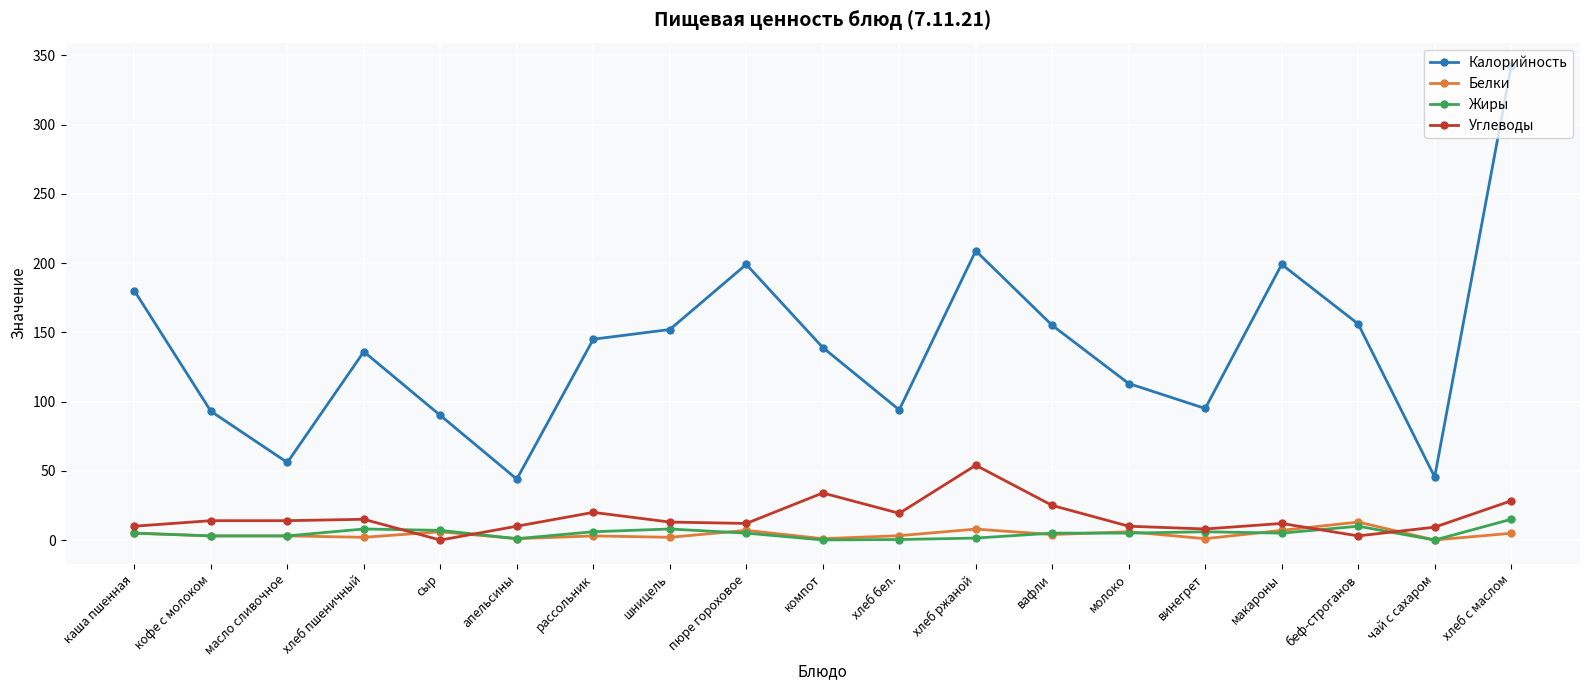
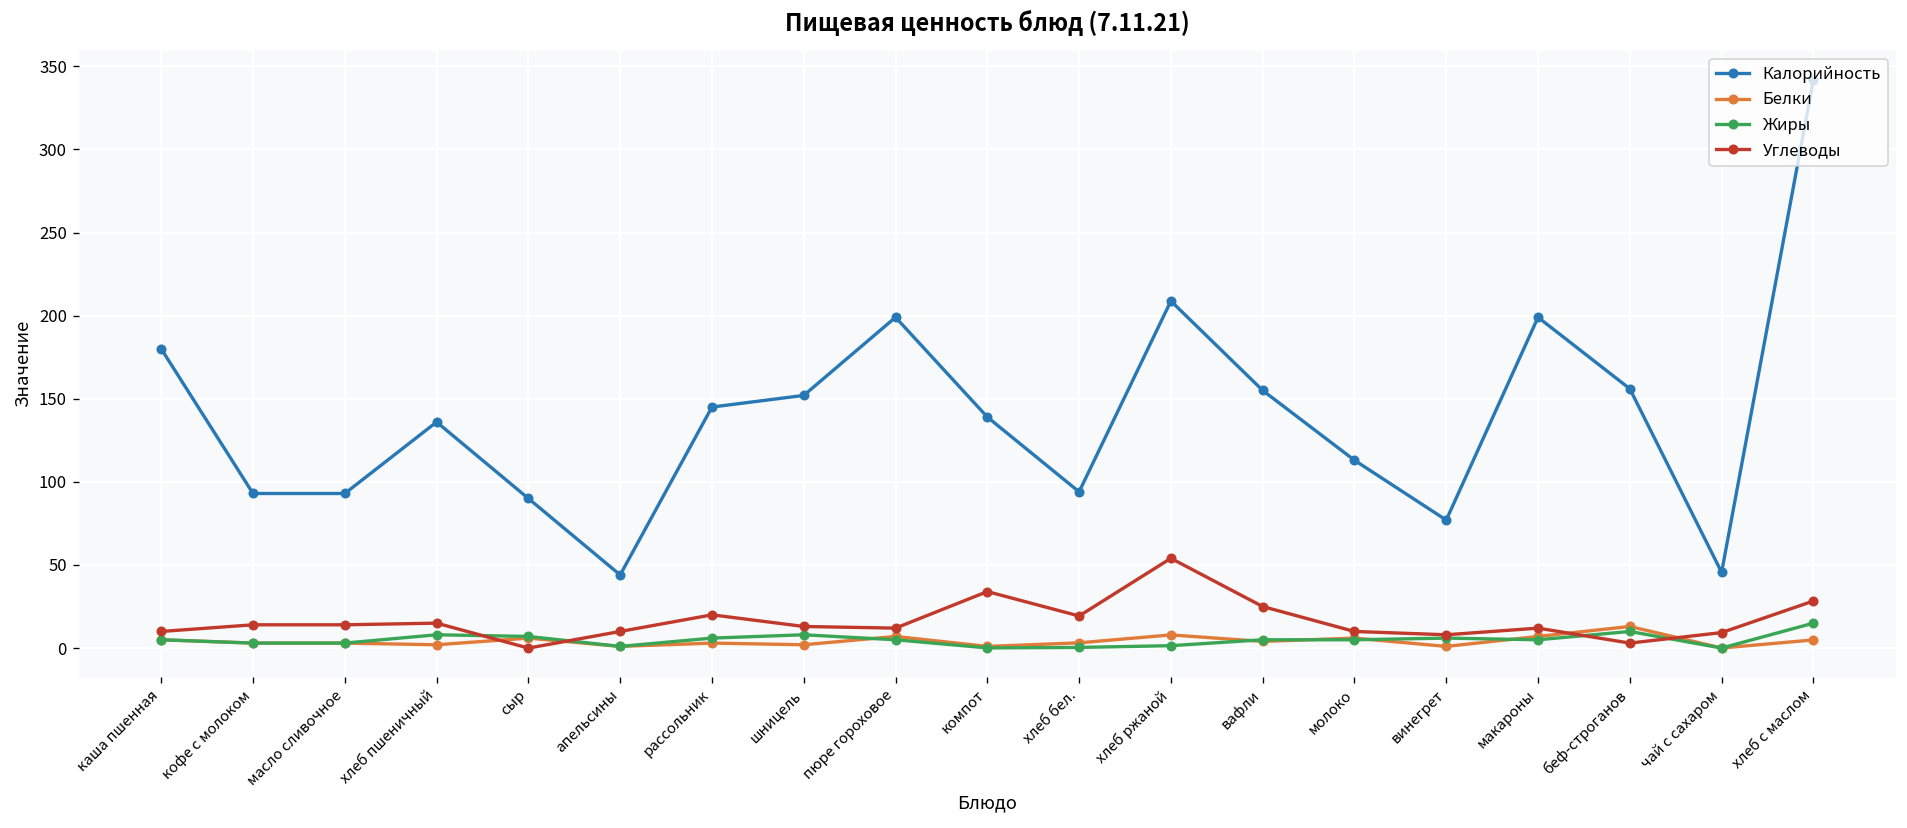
Калорийность, масло сливочное: 56 -> 93
Калорийность, винегрет: 95 -> 77
